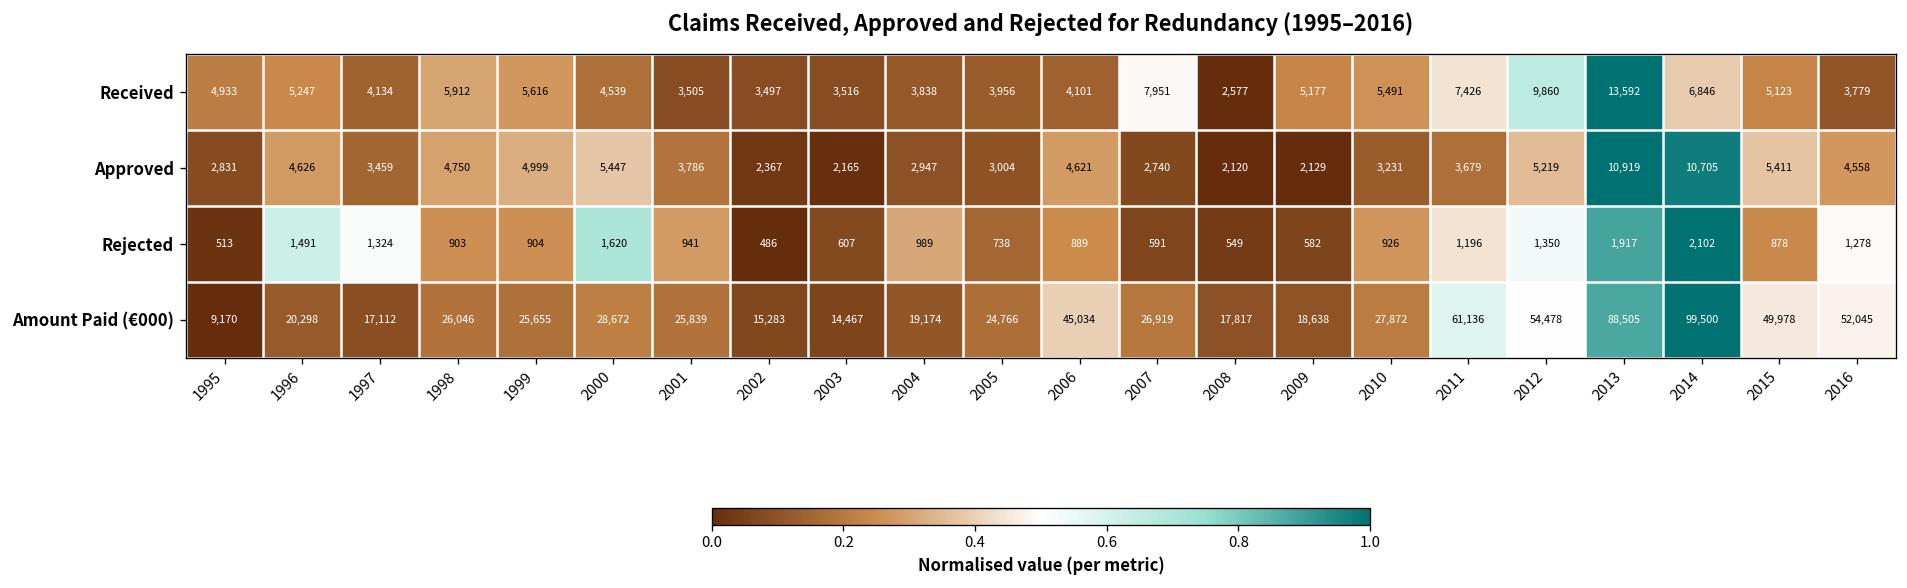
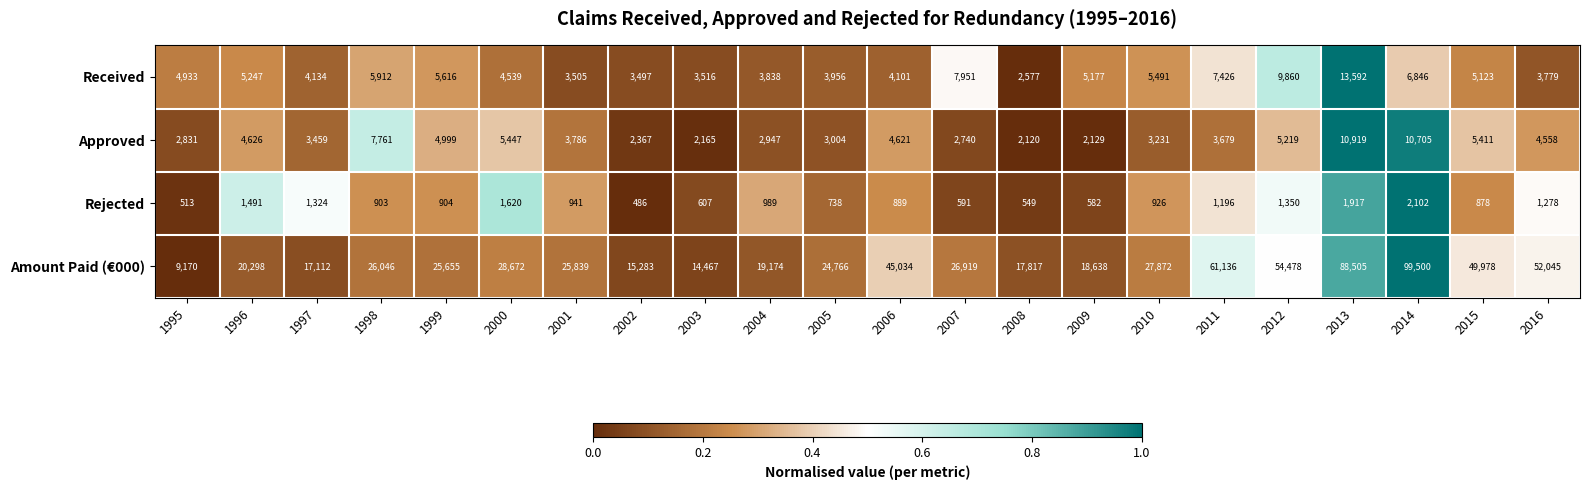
Approved, 1998: 4,750 -> 7,761
